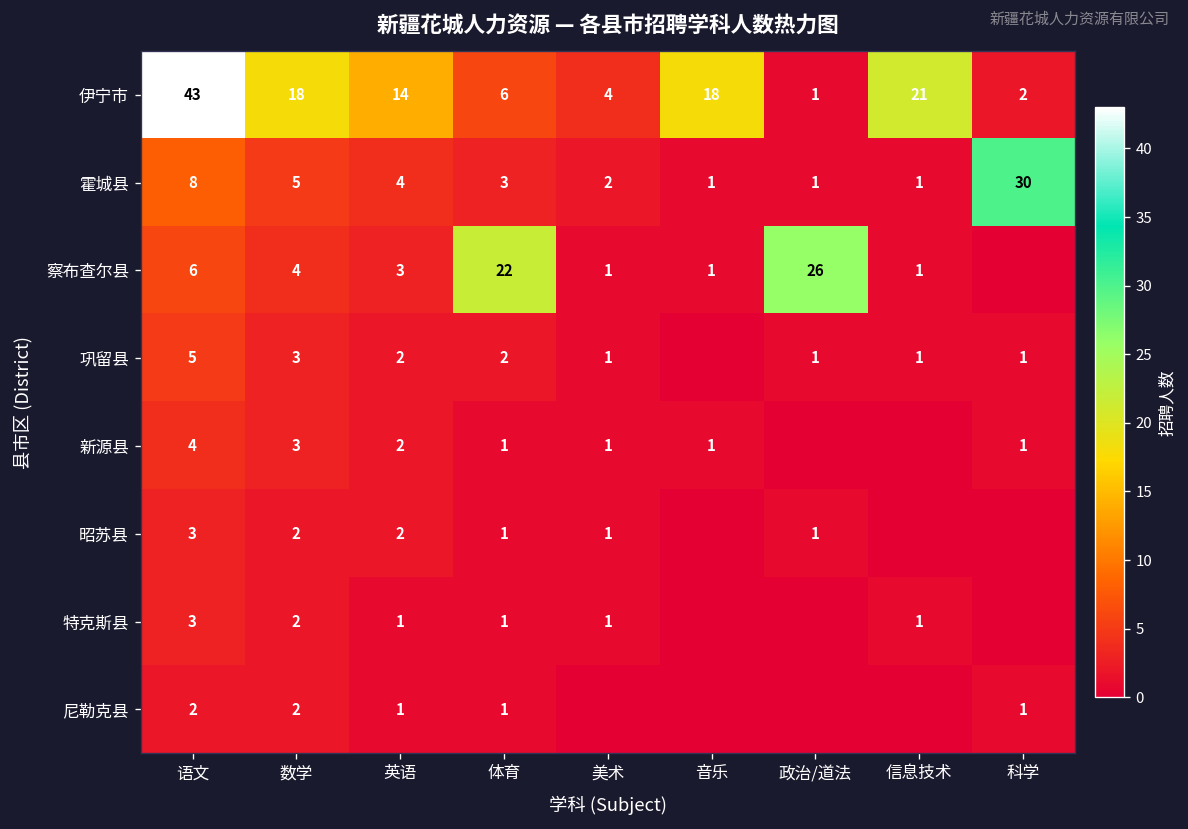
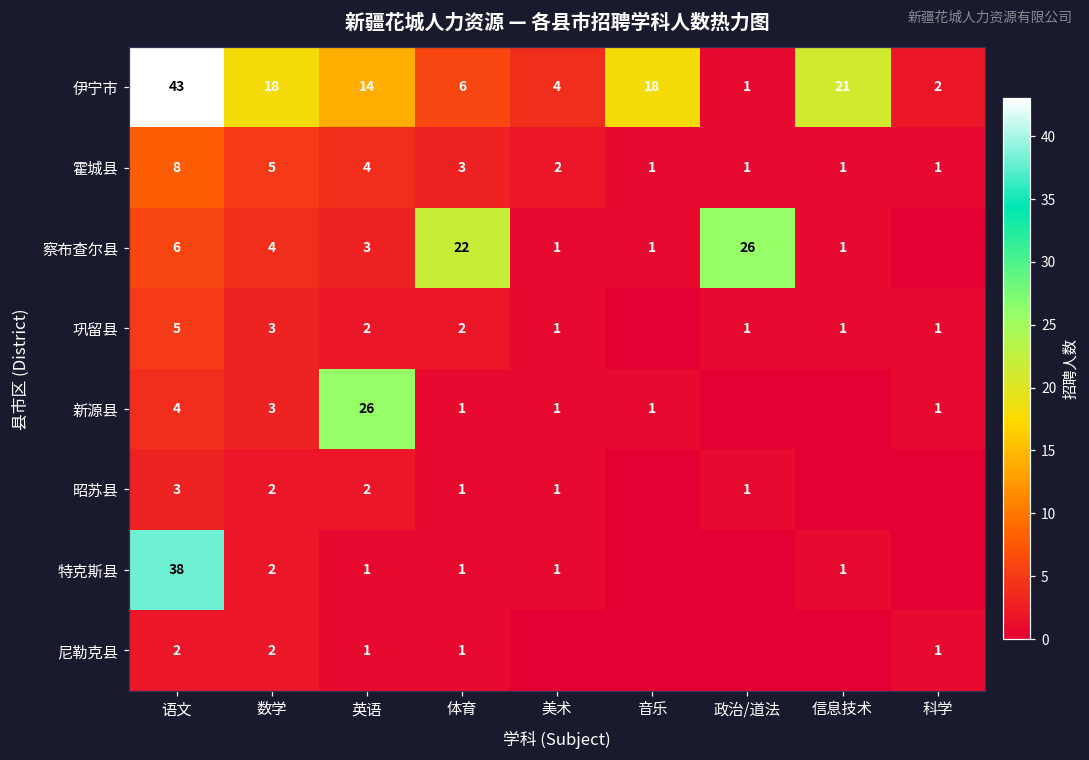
霍城县, 科学: 30 -> 1
新源县, 英语: 2 -> 26
特克斯县, 语文: 3 -> 38
